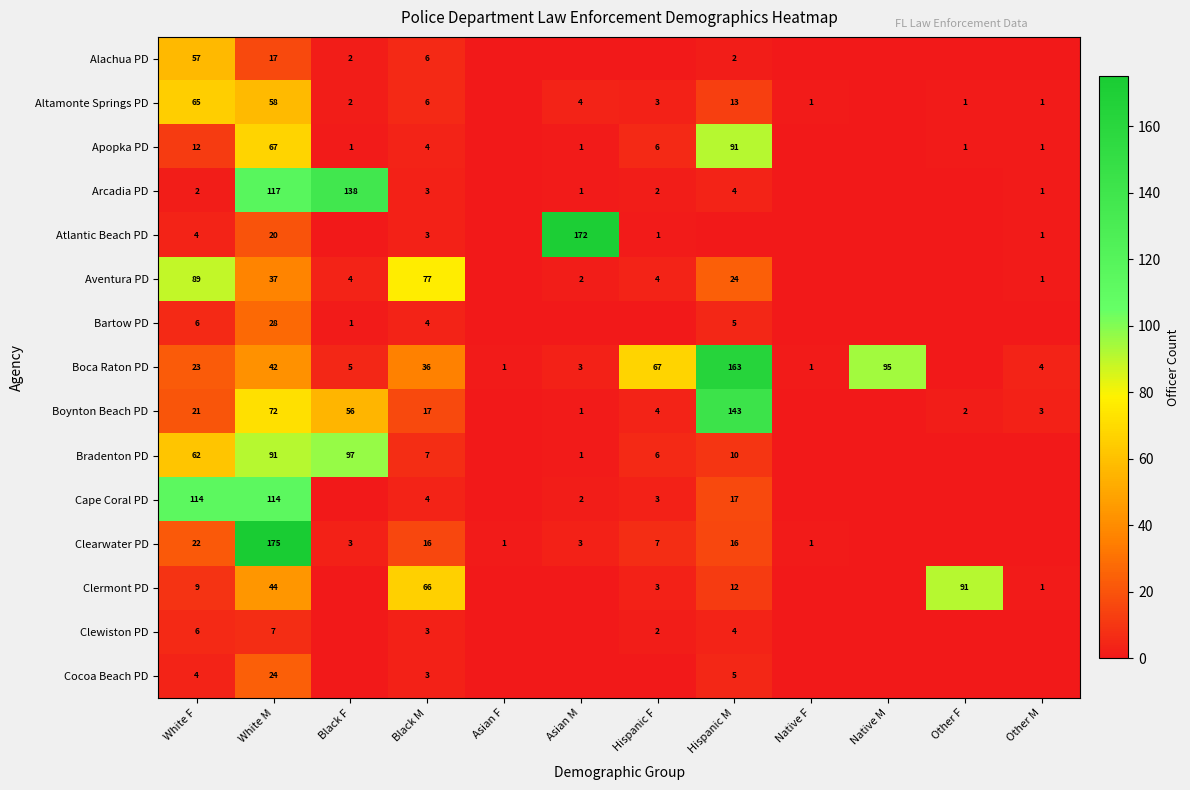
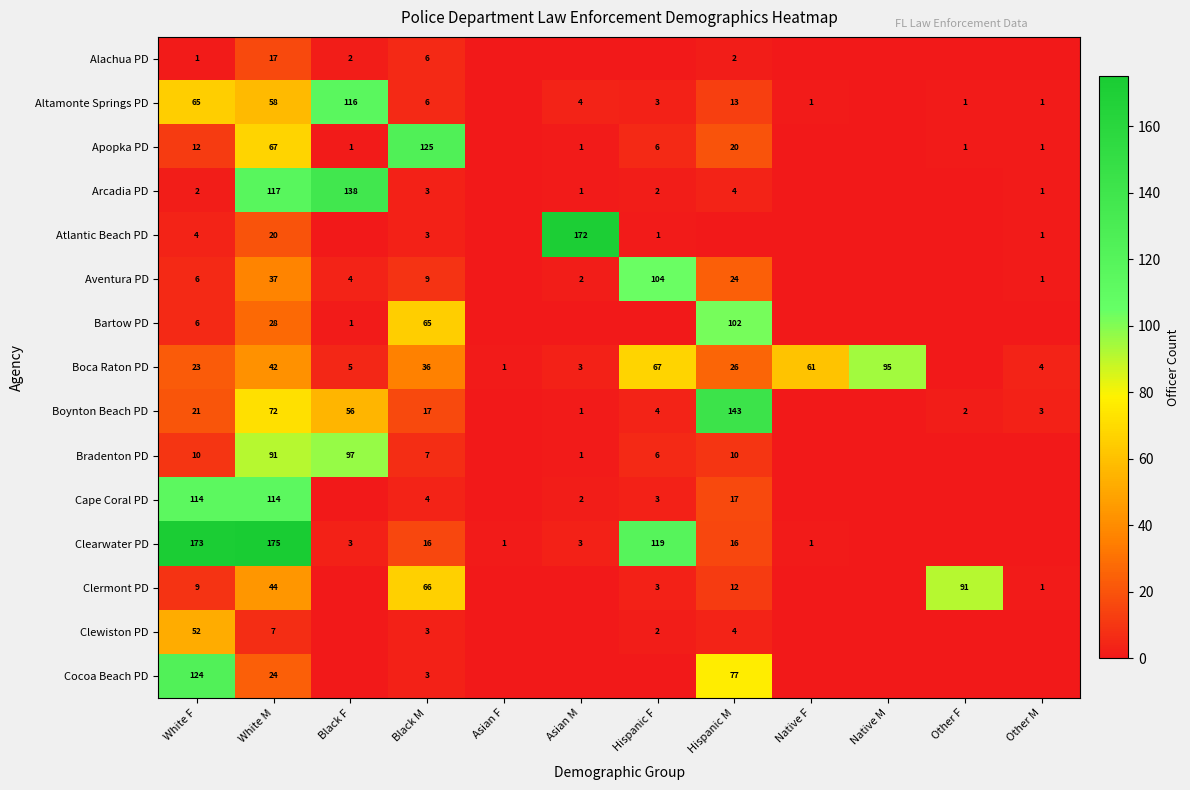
Alachua PD, White F: 57 -> 1
Altamonte Springs PD, Black F: 2 -> 116
Apopka PD, Black M: 4 -> 125
Apopka PD, Hispanic M: 91 -> 20
Aventura PD, White F: 89 -> 6
Aventura PD, Black M: 77 -> 9
Aventura PD, Hispanic F: 4 -> 104
Bartow PD, Black M: 4 -> 65
Bartow PD, Hispanic M: 5 -> 102
Boca Raton PD, Hispanic M: 163 -> 26
Boca Raton PD, Native F: 1 -> 61
Bradenton PD, White F: 62 -> 10
Clearwater PD, White F: 22 -> 173
Clearwater PD, Hispanic F: 7 -> 119
Clewiston PD, White F: 6 -> 52
Cocoa Beach PD, White F: 4 -> 124
Cocoa Beach PD, Hispanic M: 5 -> 77
